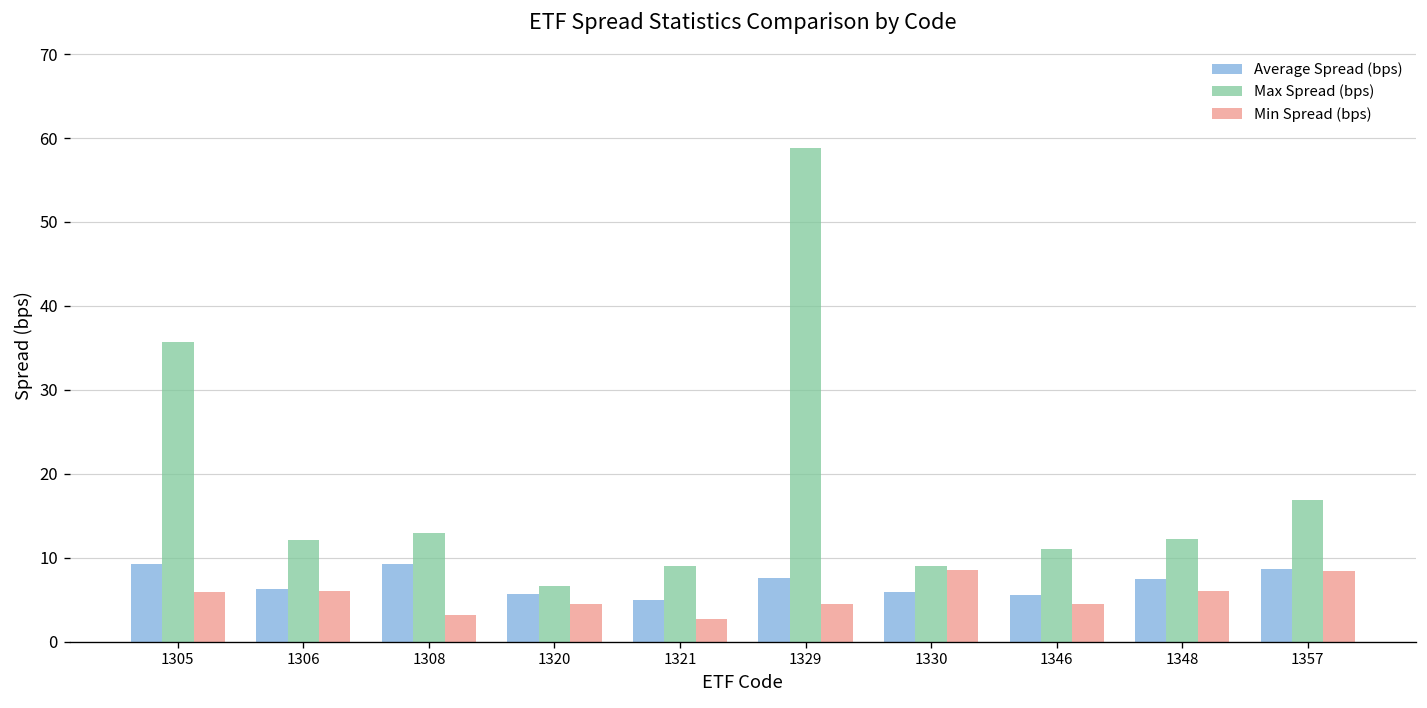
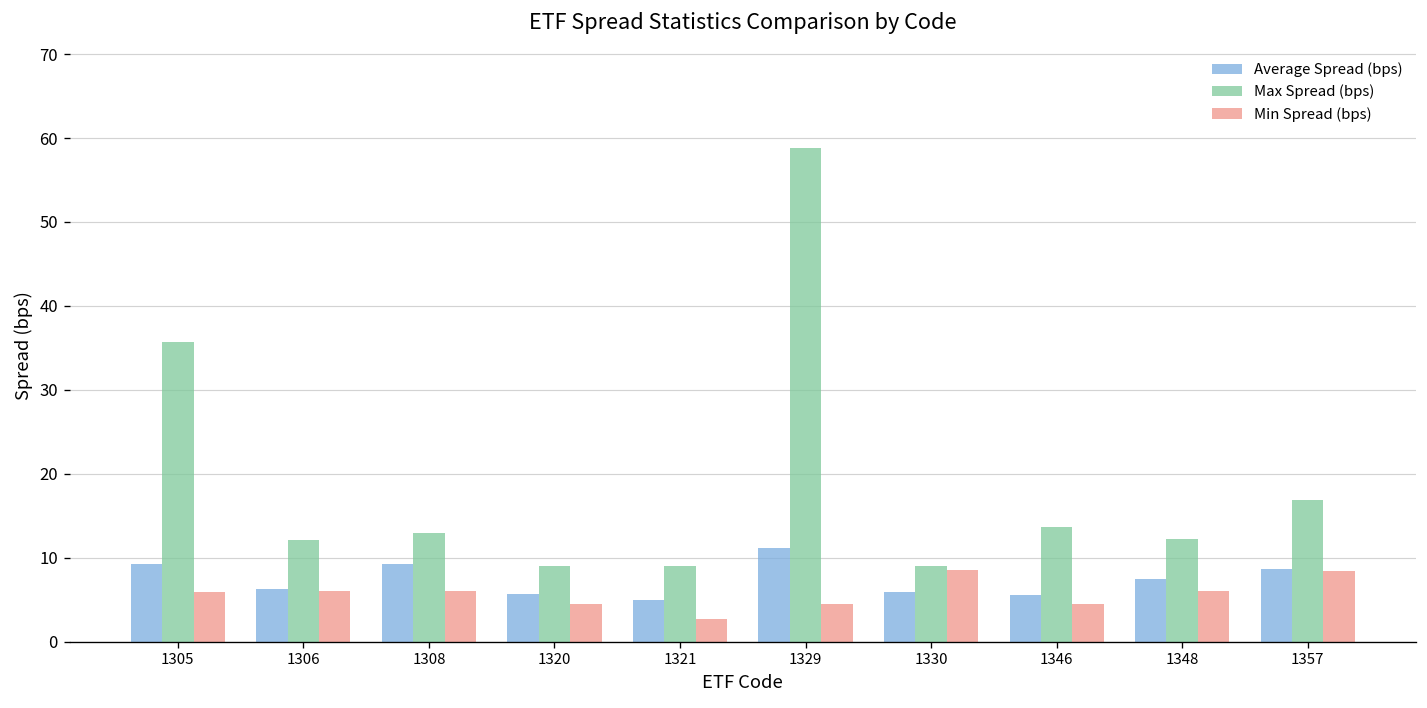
Min Spread (bps), 1308: 3 -> 6
Max Spread (bps), 1320: 7 -> 9
Average Spread (bps), 1329: 8 -> 11
Max Spread (bps), 1346: 11 -> 14
